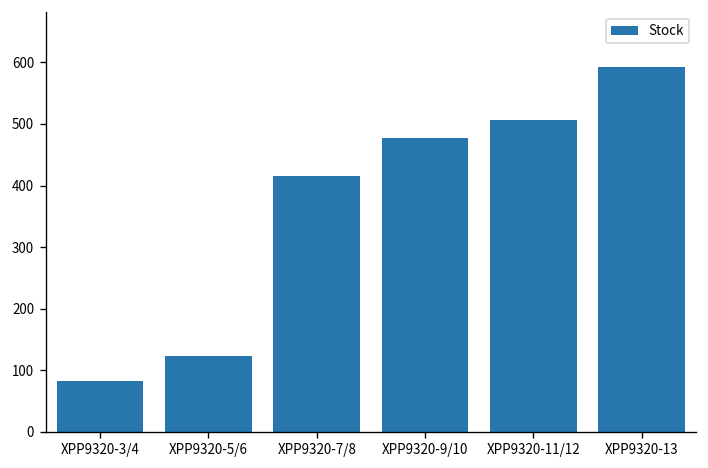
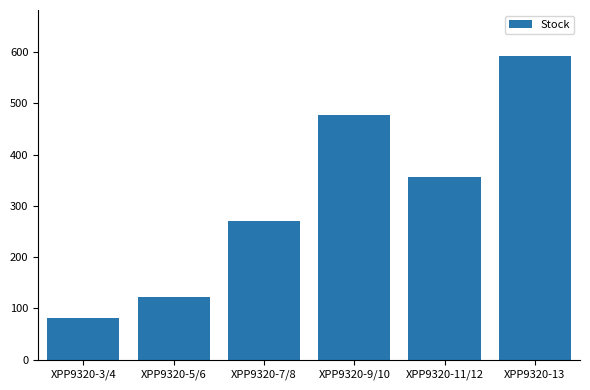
XPP9320-7/8: 410 -> 270
XPP9320-11/12: 510 -> 360
